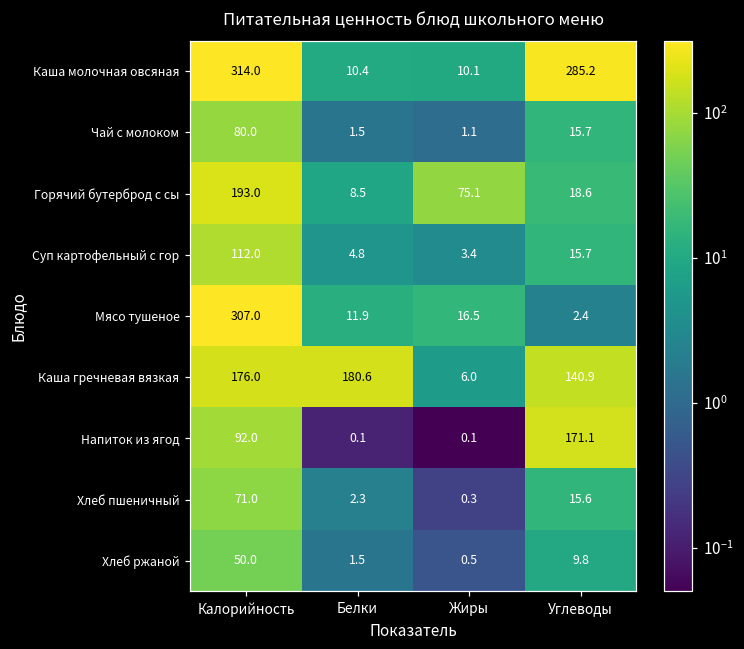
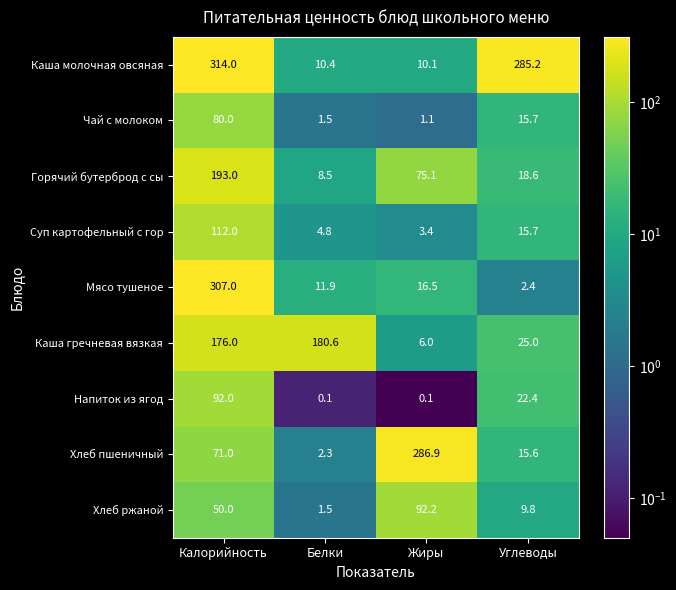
Каша гречневая вязкая, Углеводы: 140.9 -> 25.0
Напиток из ягод, Углеводы: 171.1 -> 22.4
Хлеб пшеничный, Жиры: 0.3 -> 286.9
Хлеб ржаной, Жиры: 0.5 -> 92.2
